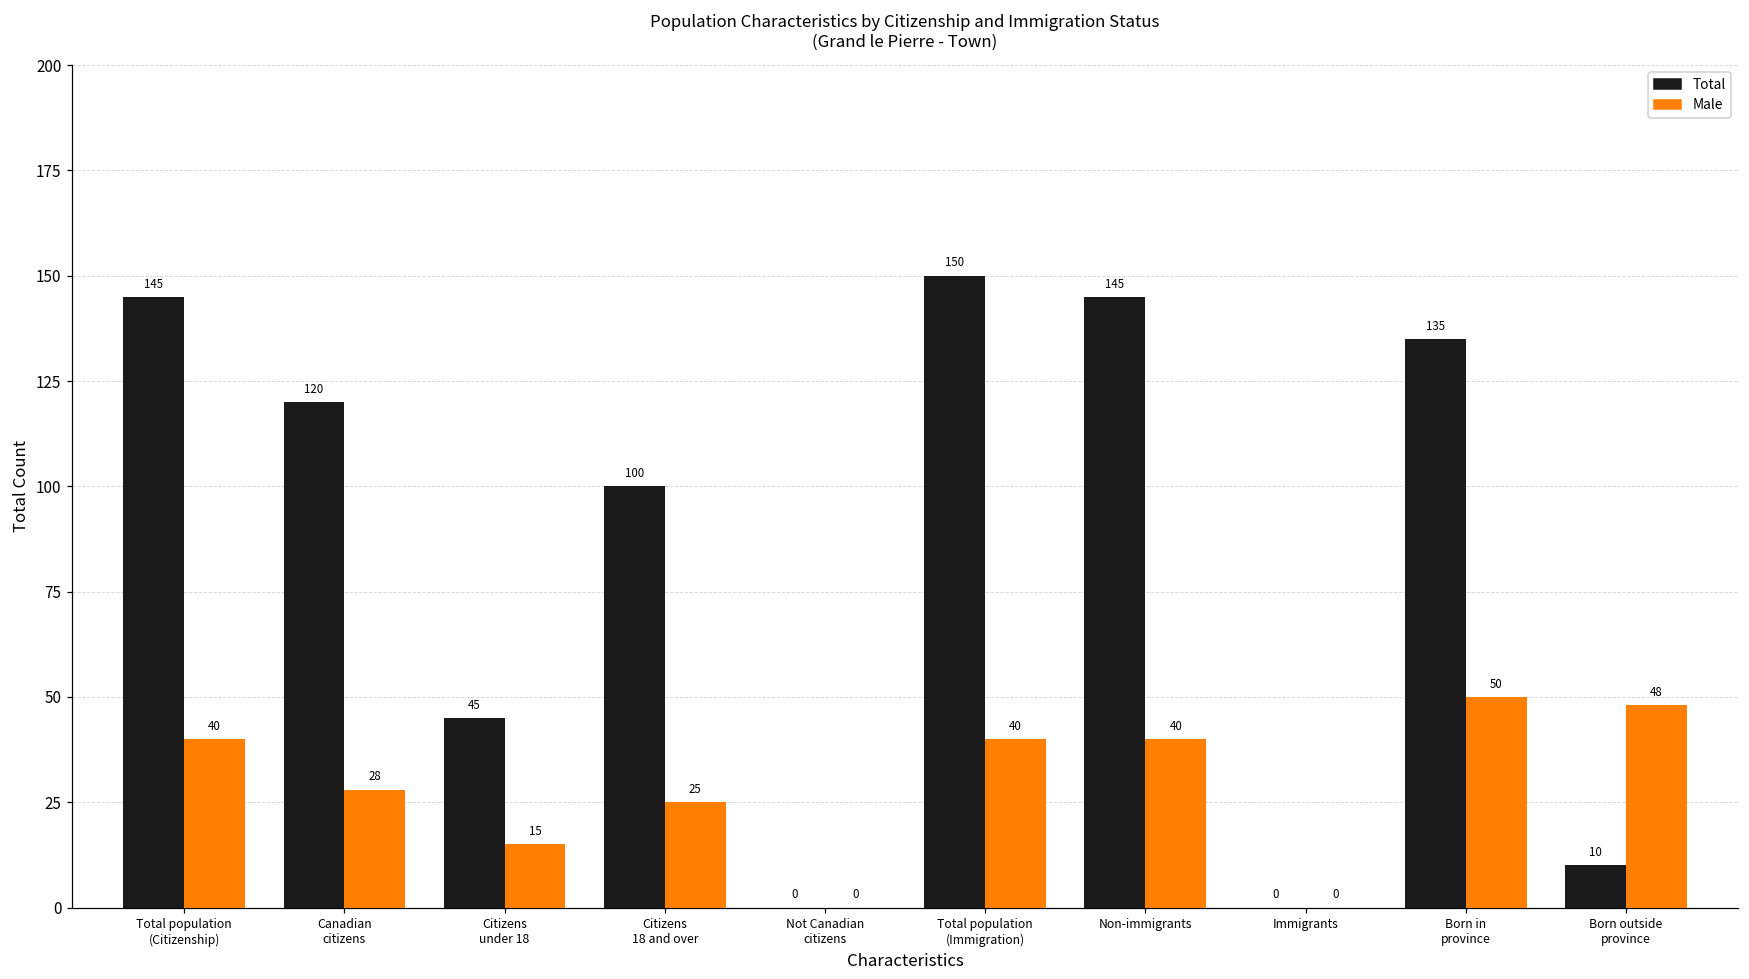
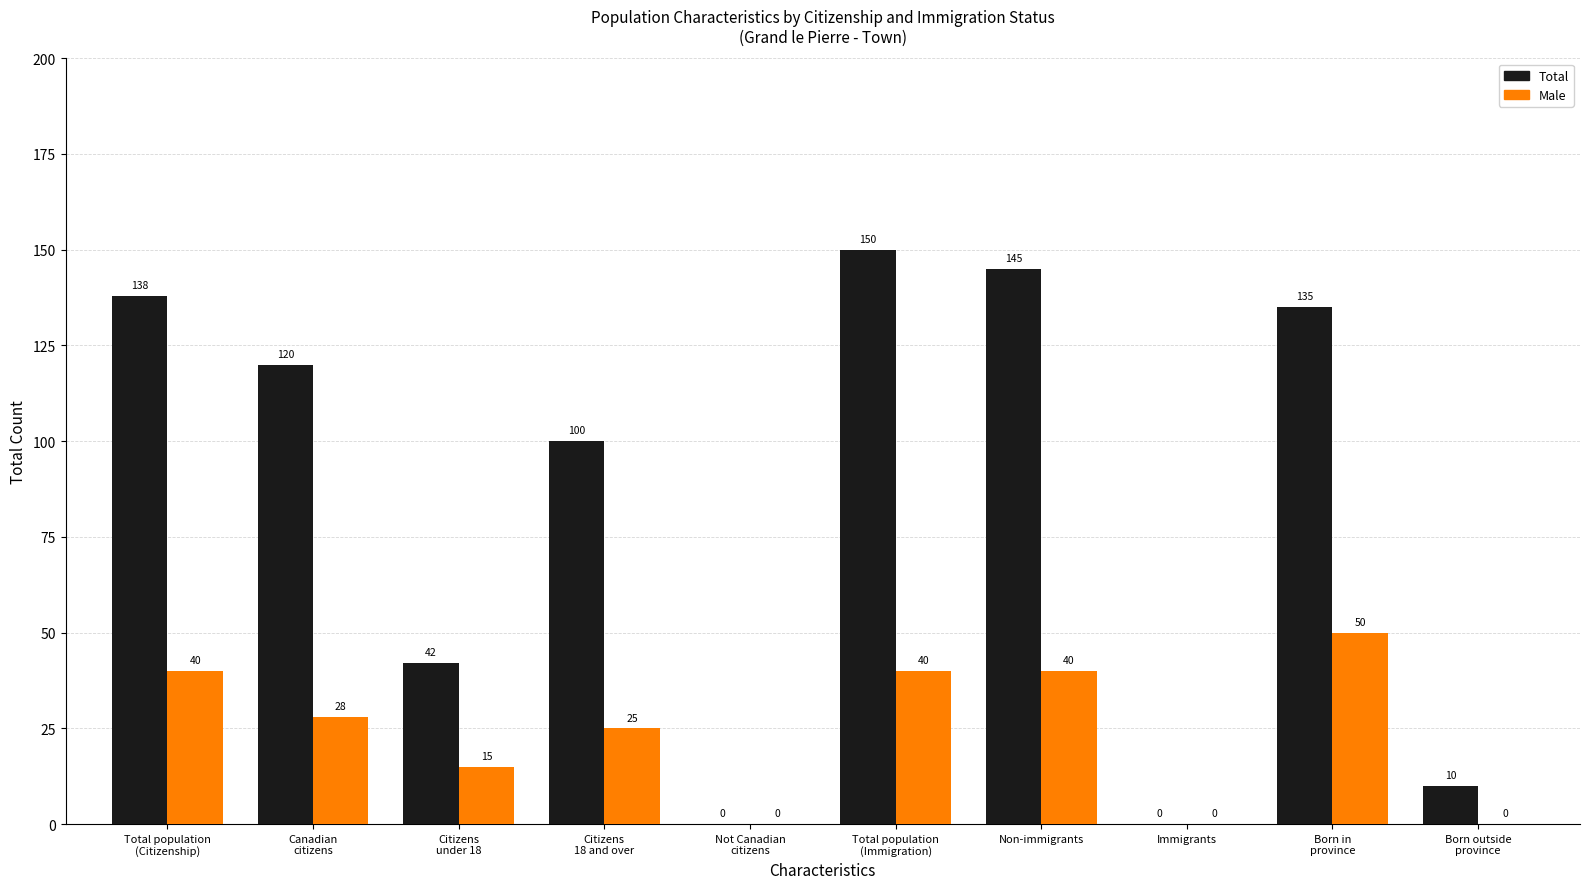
Total, Total population (Citizenship): 145 -> 138
Total, Citizens under 18: 45 -> 42
Male, Born outside province: 48 -> 0
